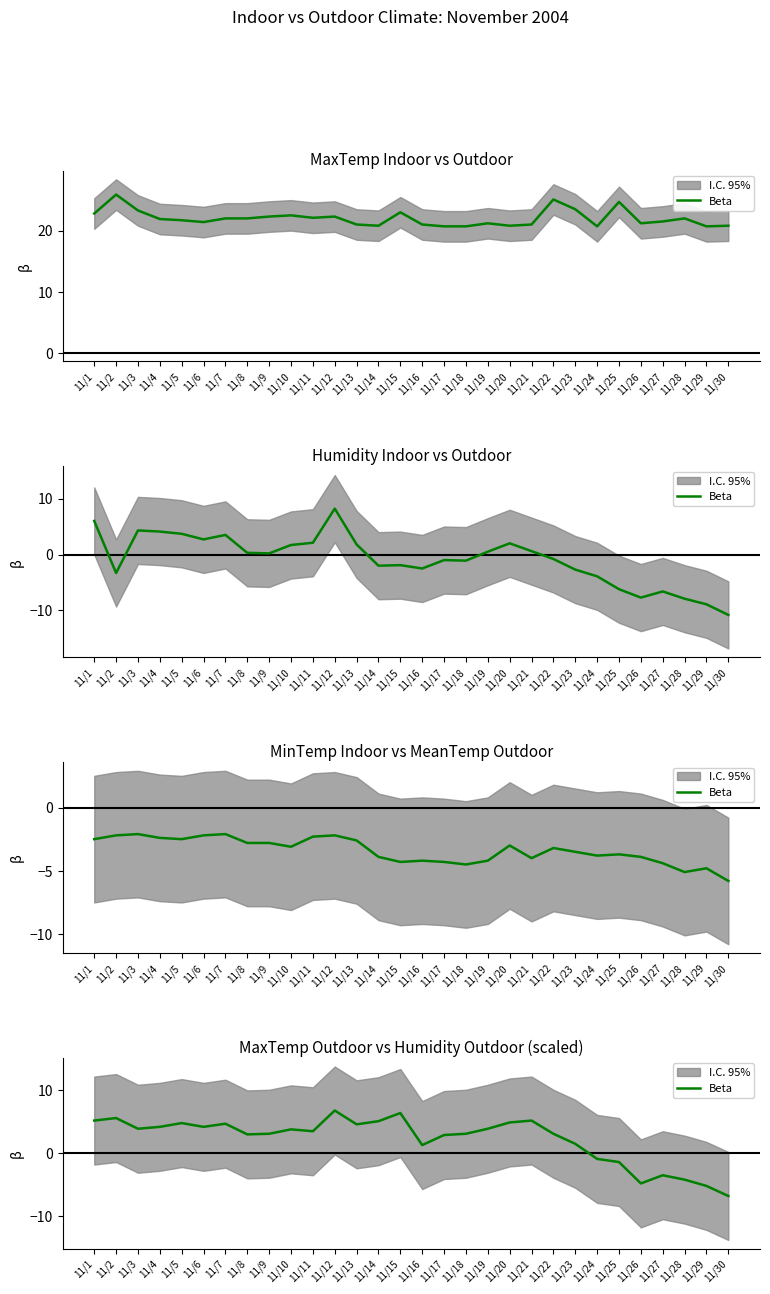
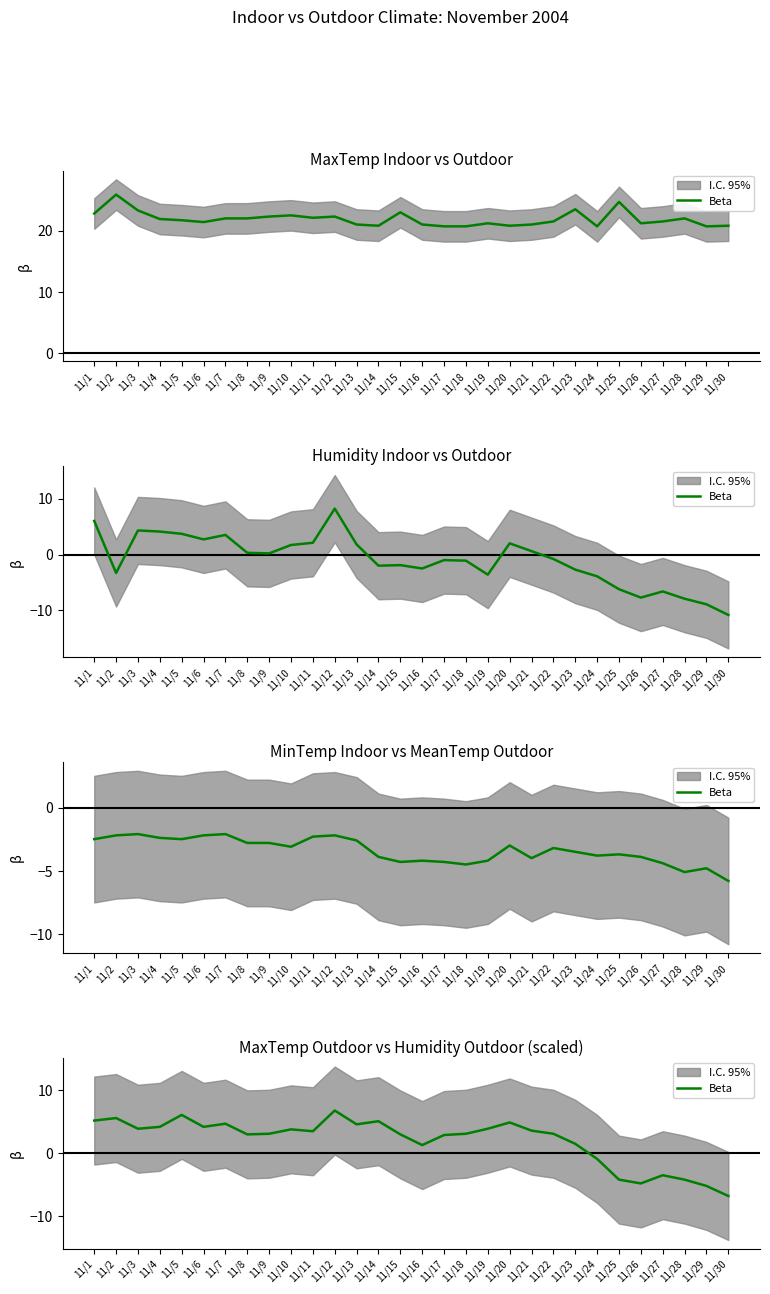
MaxTemp Indoor vs Outdoor, Beta, 11/22: 25 -> 22
Humidity Indoor vs Outdoor, Beta, 11/19: 1 -> -4
MaxTemp Outdoor vs Humidity Outdoor (scaled), Beta, 11/5: 5 -> 6
MaxTemp Outdoor vs Humidity Outdoor (scaled), Beta, 11/15: 6 -> 3
MaxTemp Outdoor vs Humidity Outdoor (scaled), Beta, 11/21: 5 -> 4
MaxTemp Outdoor vs Humidity Outdoor (scaled), Beta, 11/25: -1 -> -4
